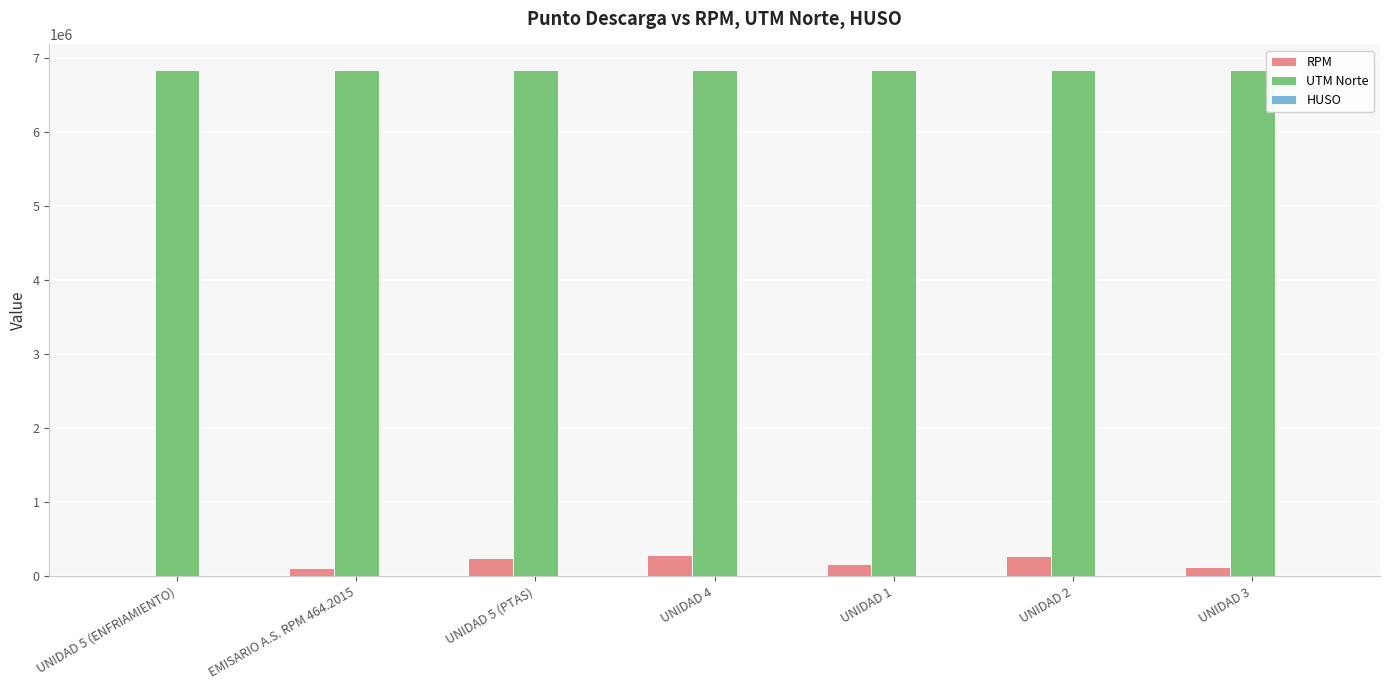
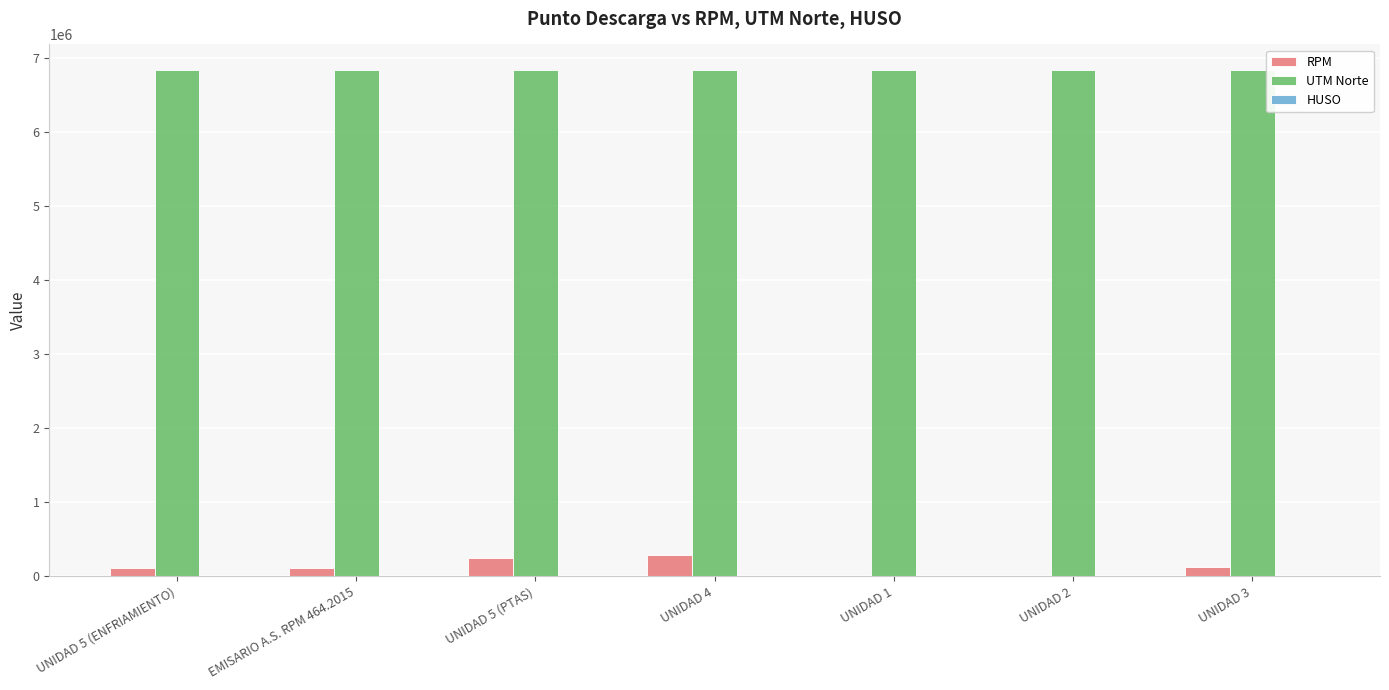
RPM, UNIDAD 5 (ENFRIAMIENTO): 0 -> 100000
RPM, UNIDAD 1: 200000 -> 0
RPM, UNIDAD 2: 300000 -> 0
